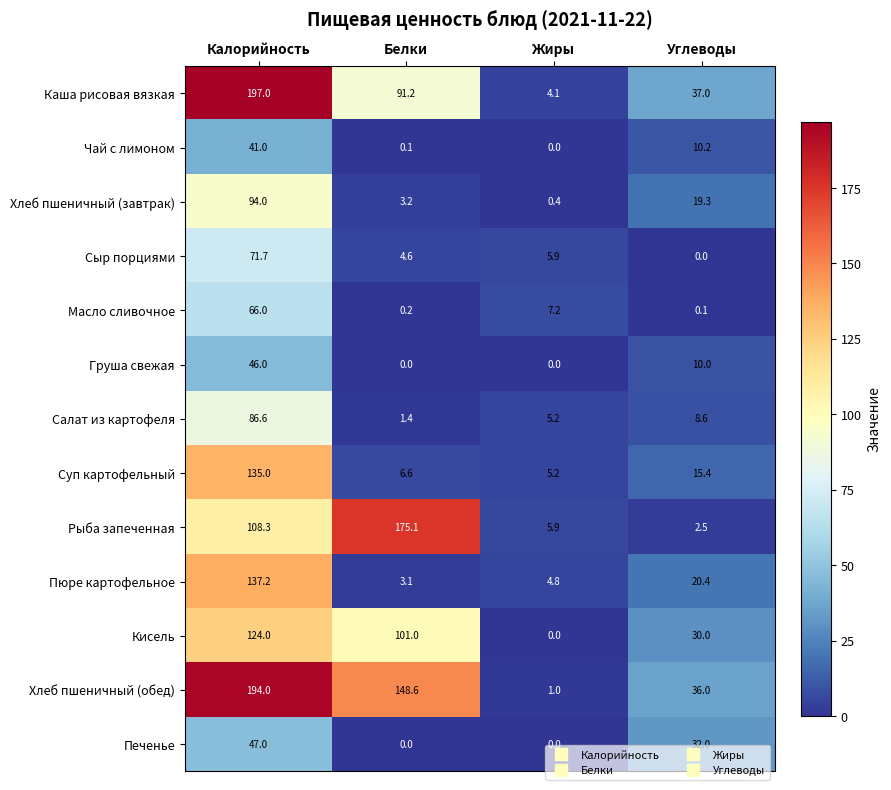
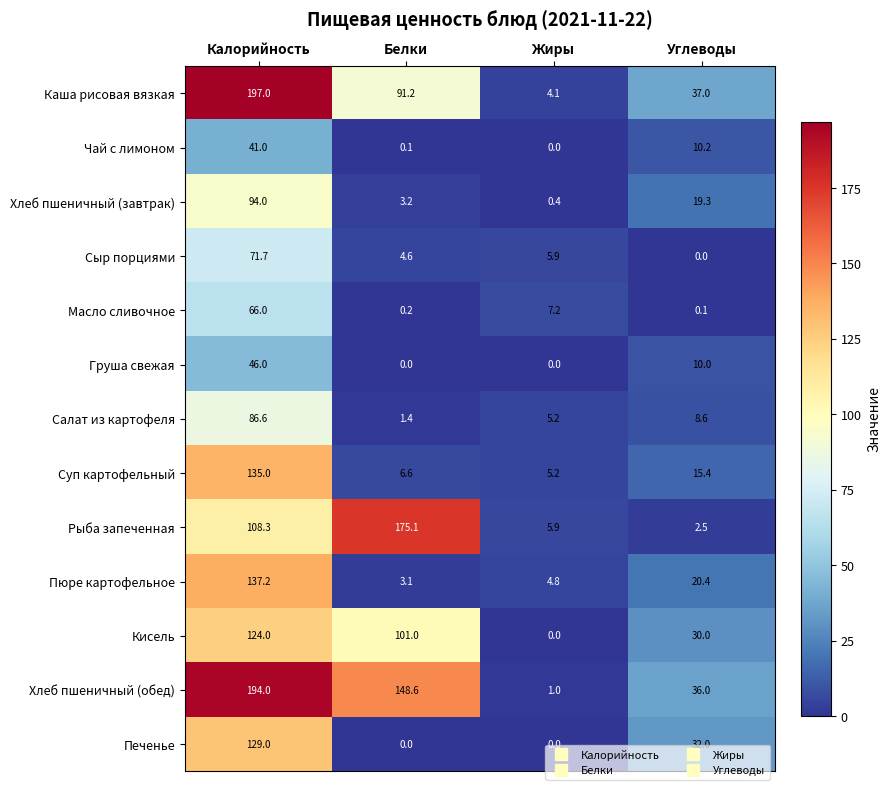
Печенье, Калорийность: 47.0 -> 129.0
